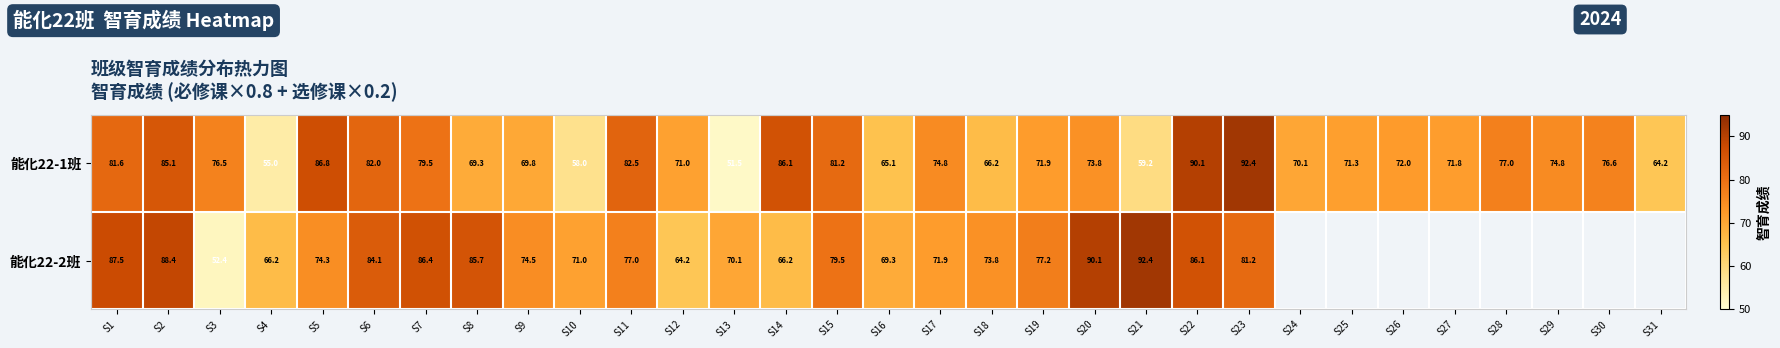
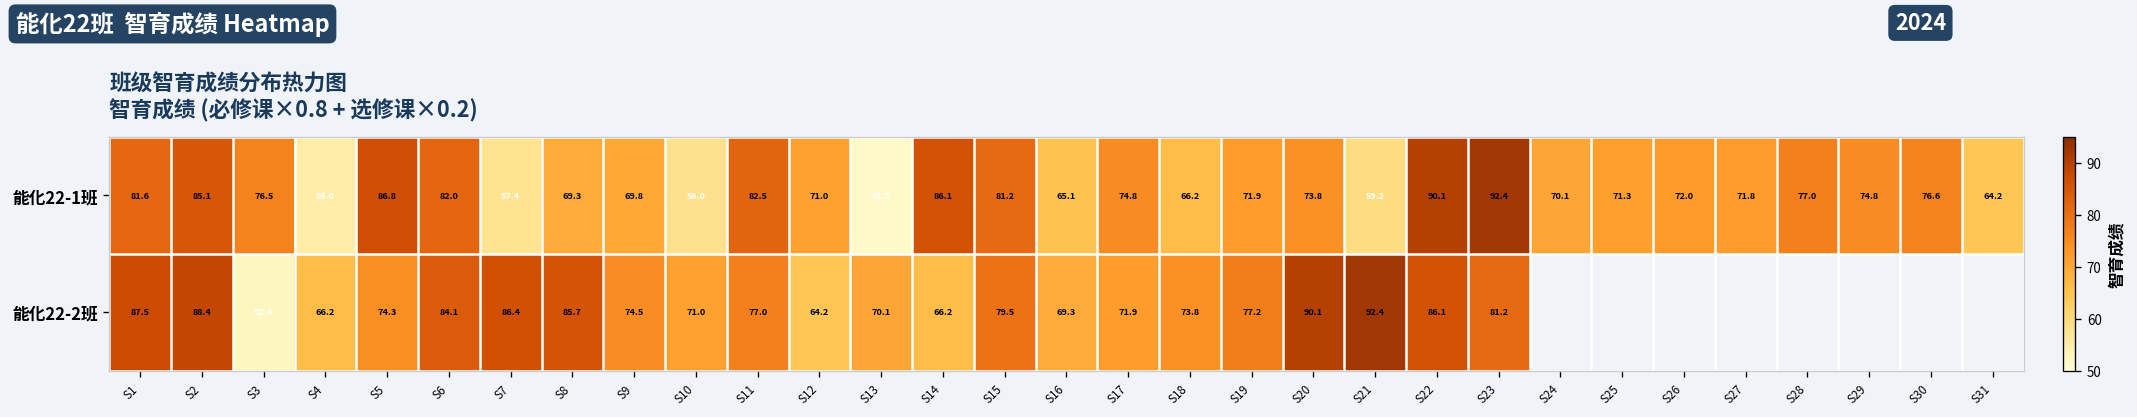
能化22-1班, S7: 79.5 -> 57.4
